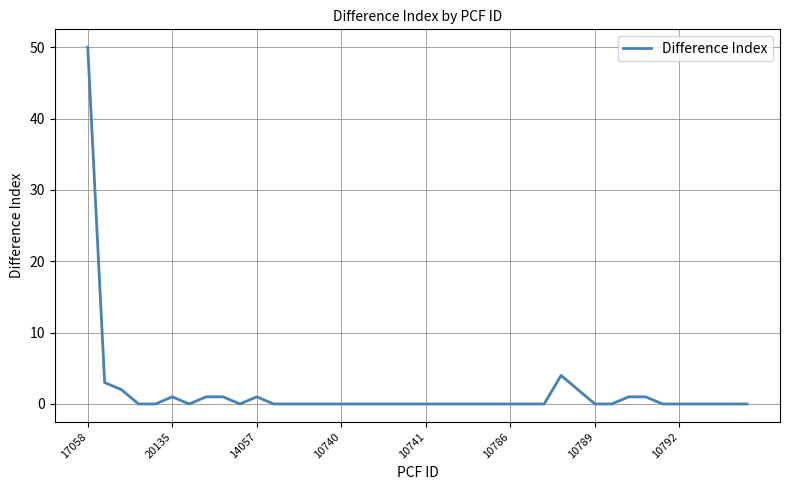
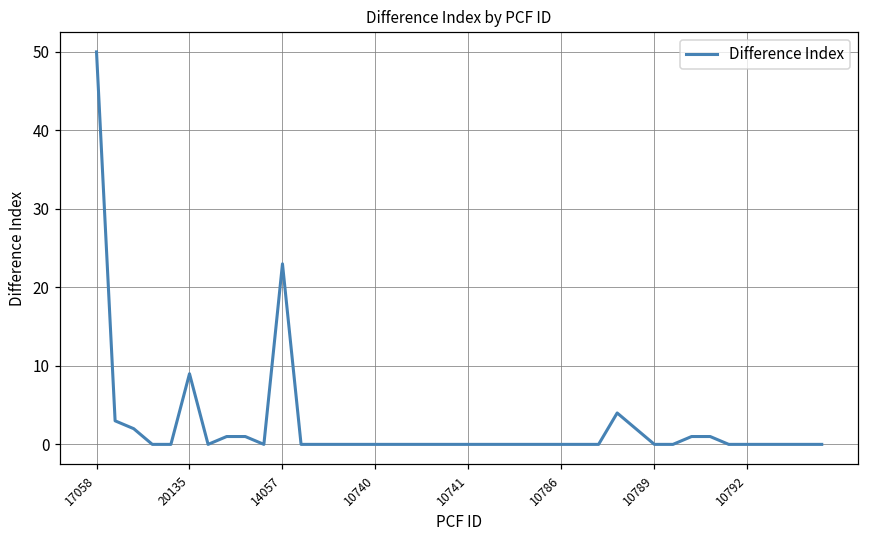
20135: 1 -> 9
14057: 1 -> 23
